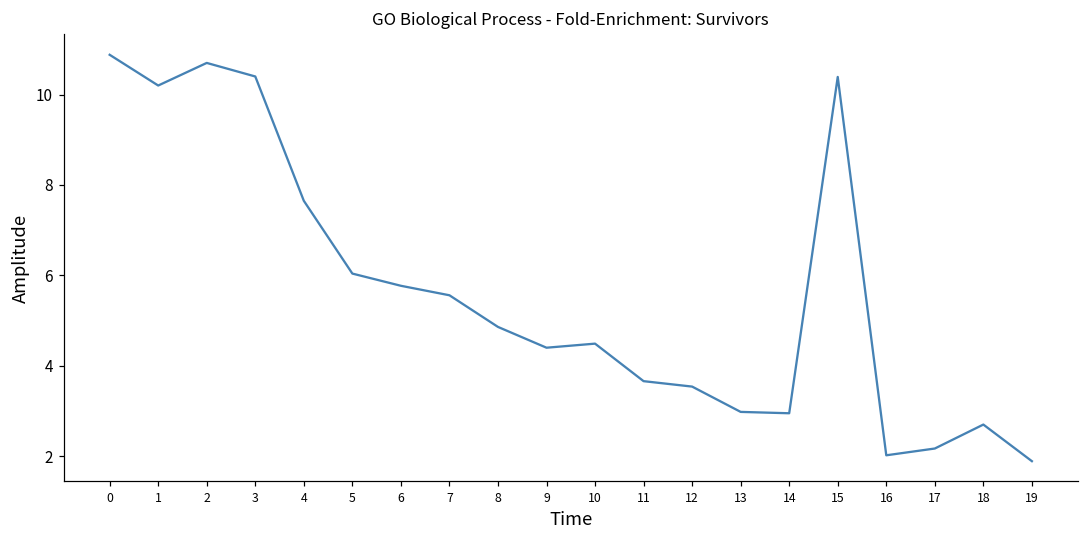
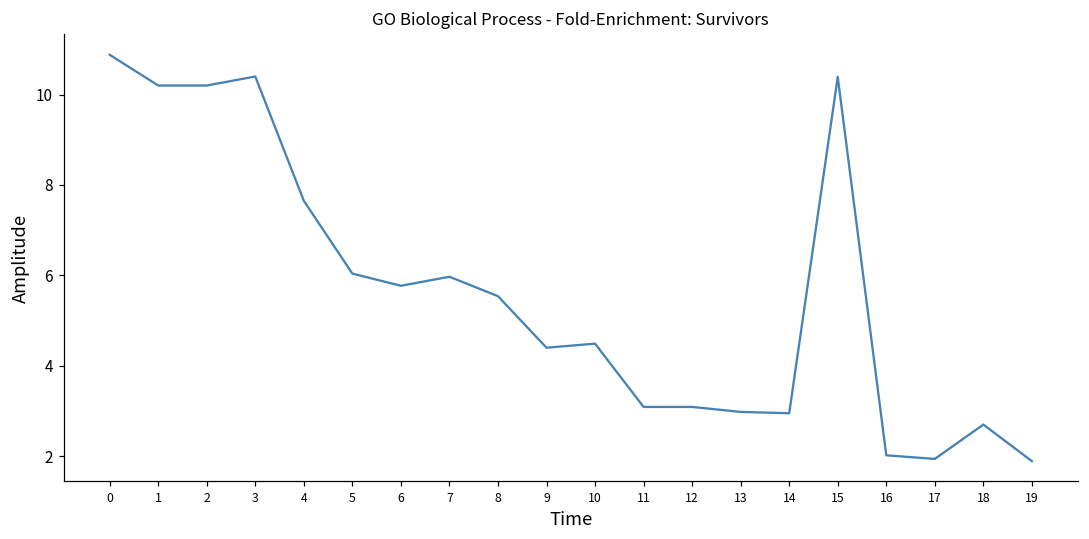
2: 10.7 -> 10.2
7: 5.6 -> 6.0
8: 4.9 -> 5.5
11: 3.7 -> 3.1
12: 3.5 -> 3.1
17: 2.2 -> 1.9
